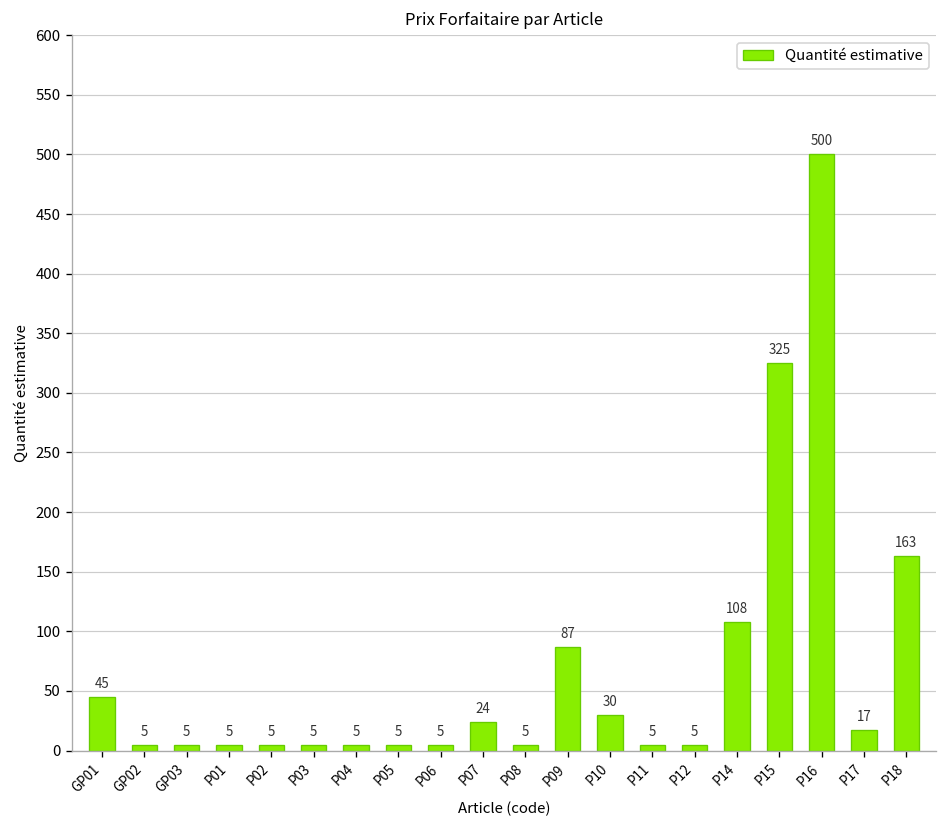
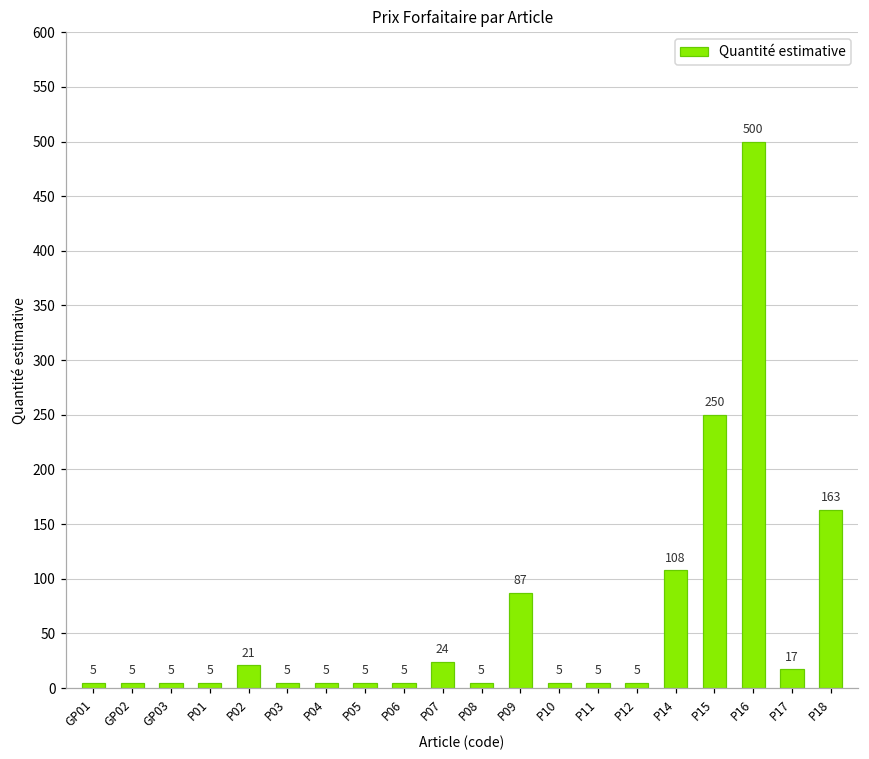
GP01: 45 -> 5
P02: 5 -> 21
P10: 30 -> 5
P15: 325 -> 250
